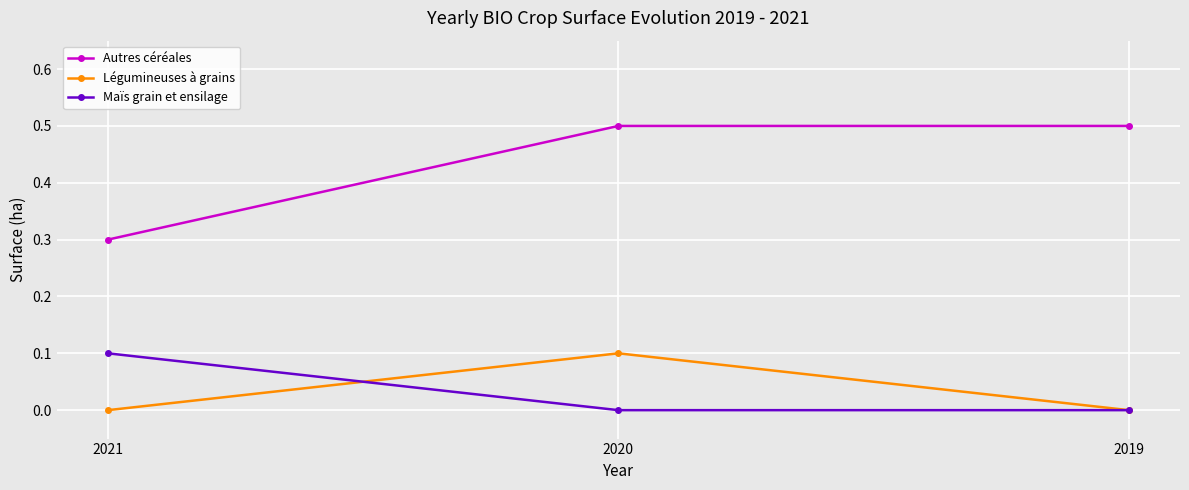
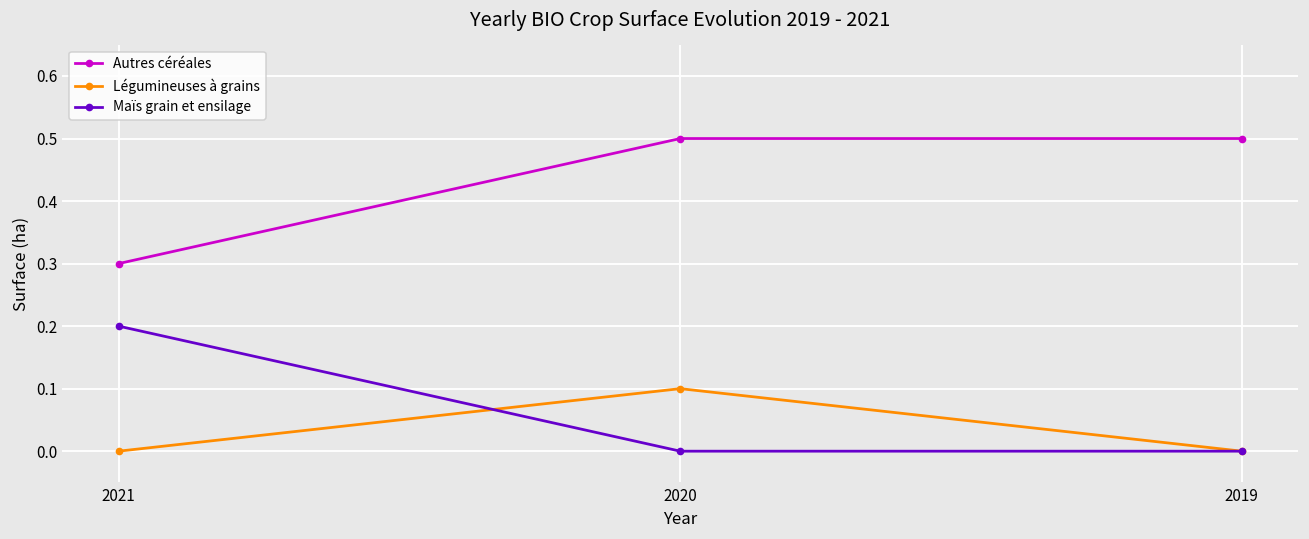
Maïs grain et ensilage, 2021: 0.1 -> 0.2
